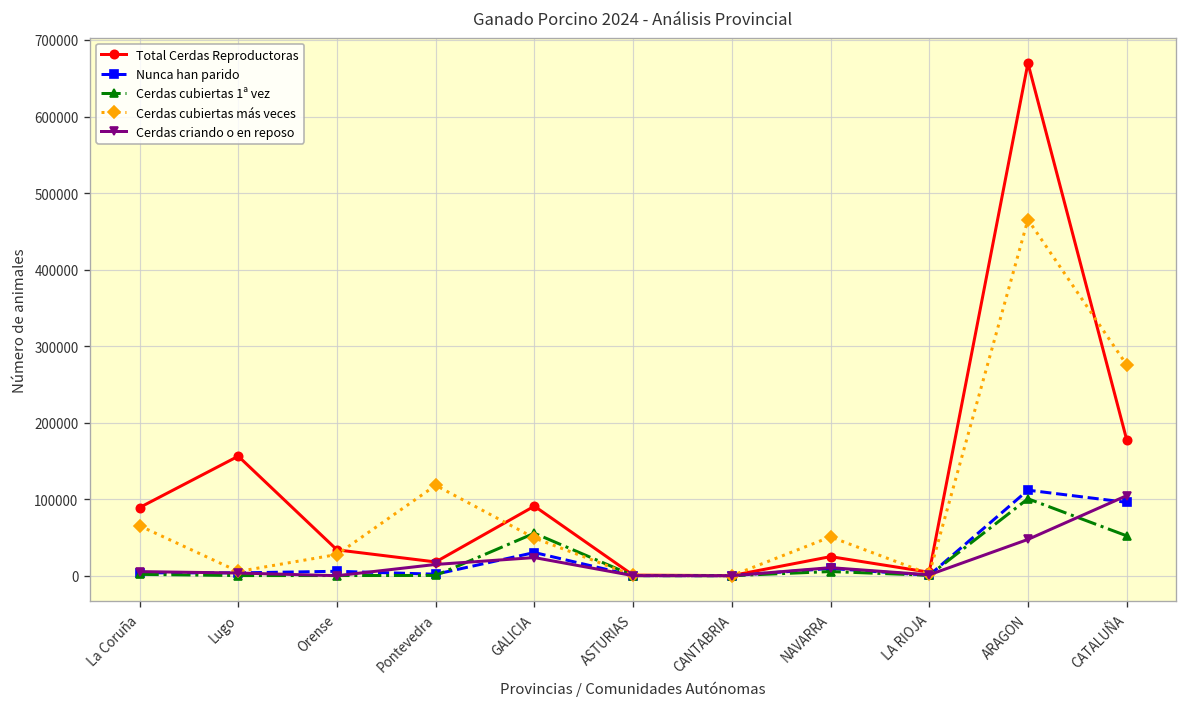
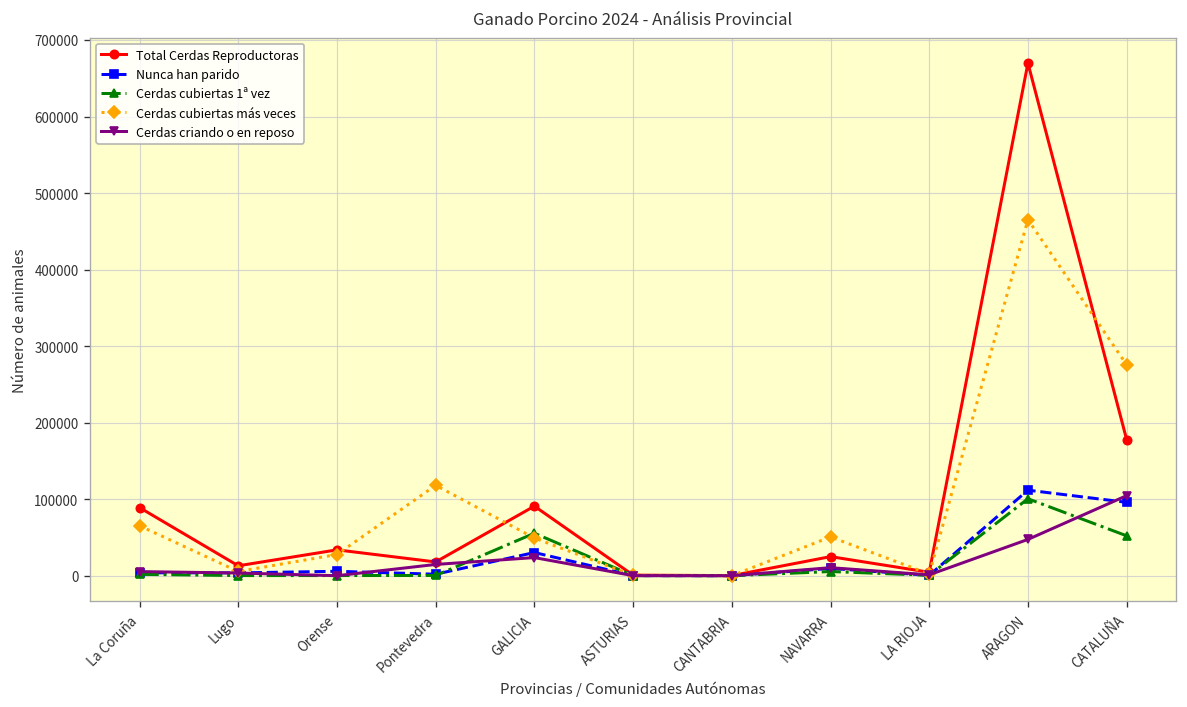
Total Cerdas Reproductoras, Lugo: 160000 -> 10000
